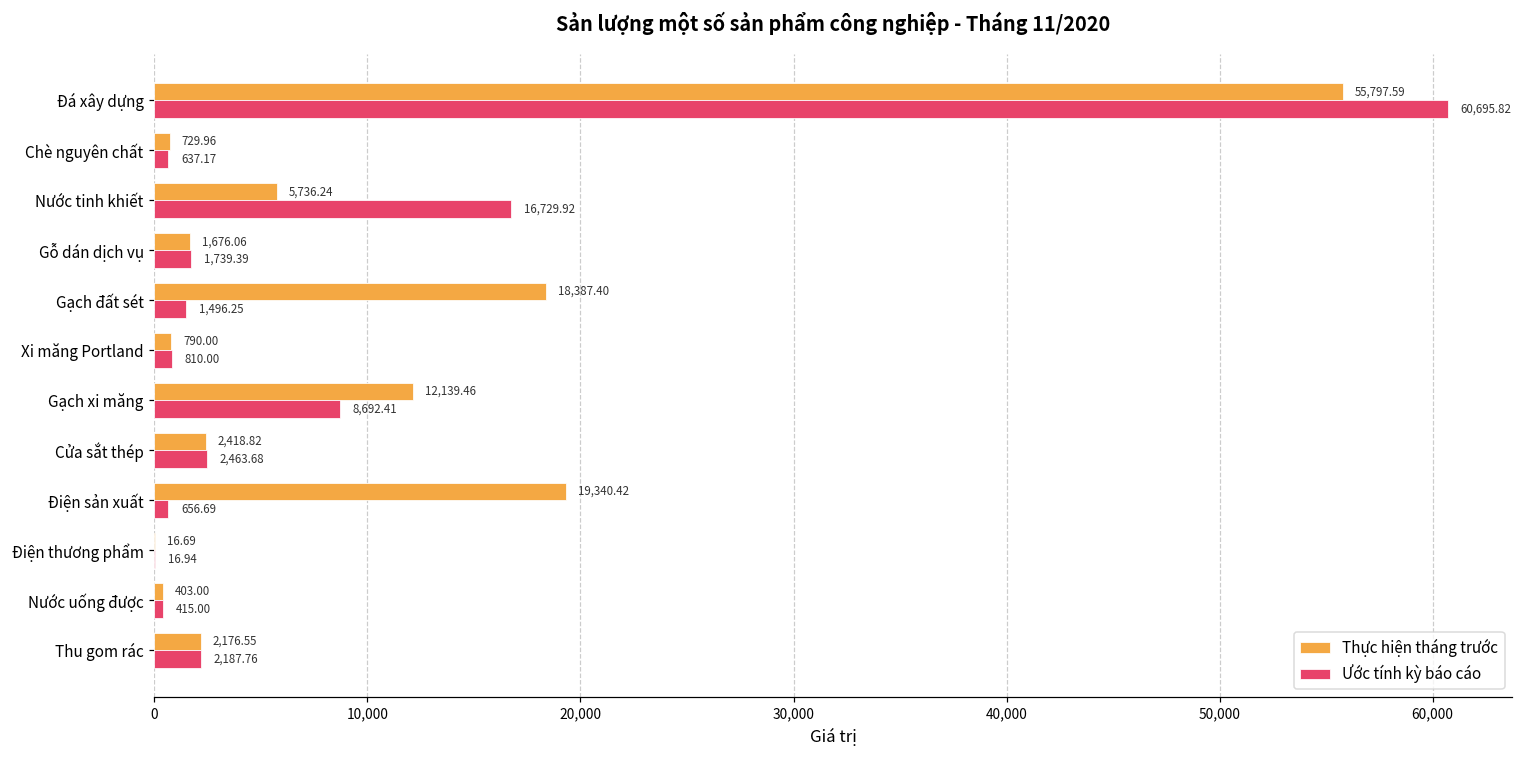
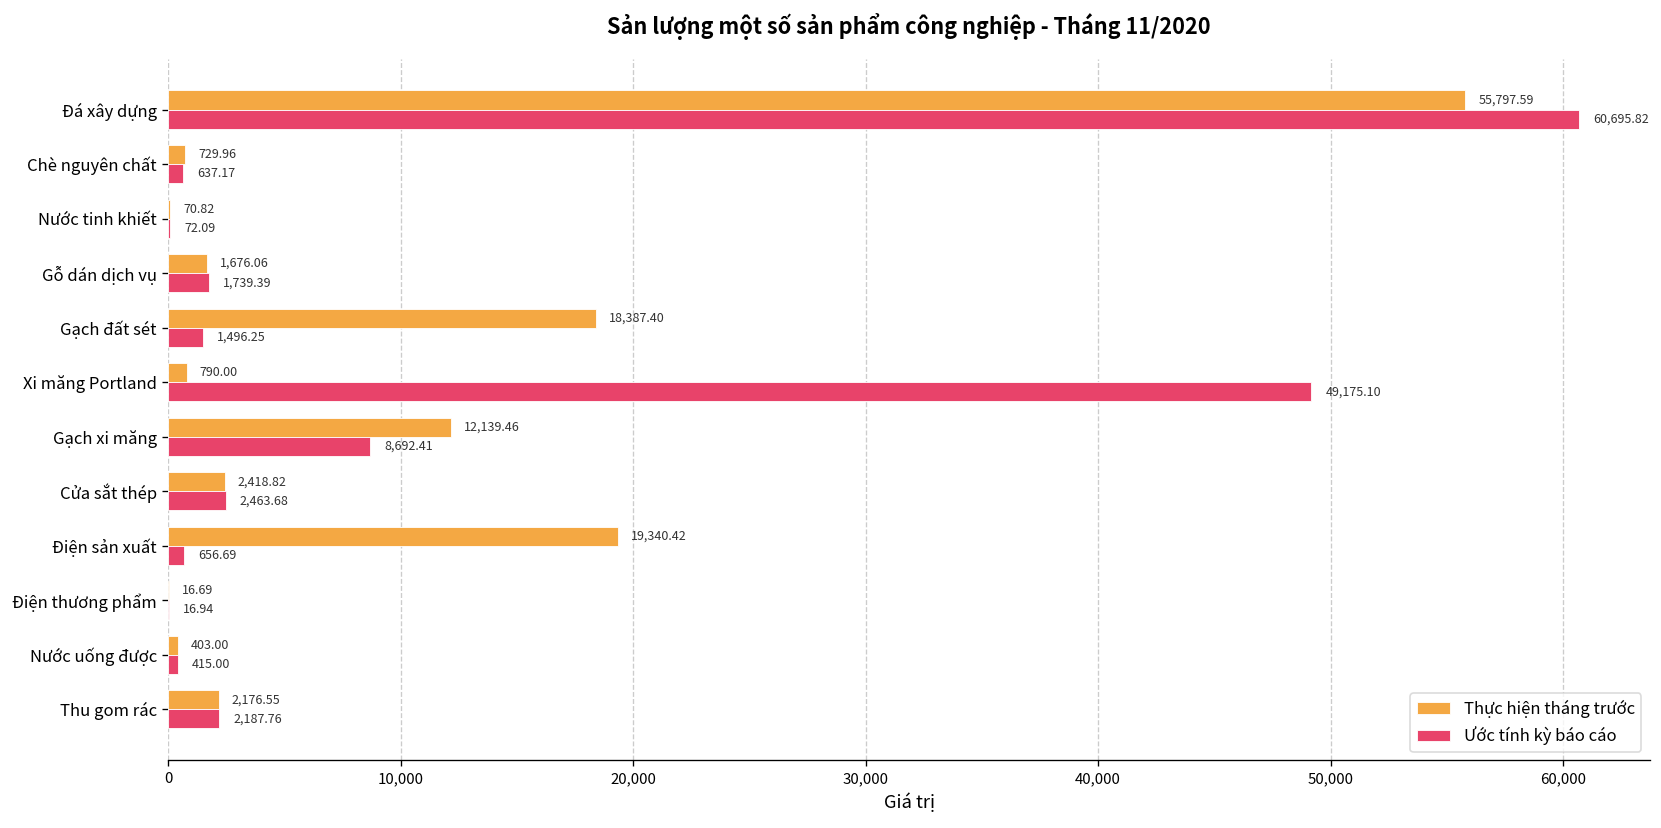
Thực hiện tháng trước, Nước tinh khiết: 5,736.24 -> 70.82
Ước tính kỳ báo cáo, Nước tinh khiết: 16,729.92 -> 72.09
Ước tính kỳ báo cáo, Xi măng Portland: 810.00 -> 49,175.10
